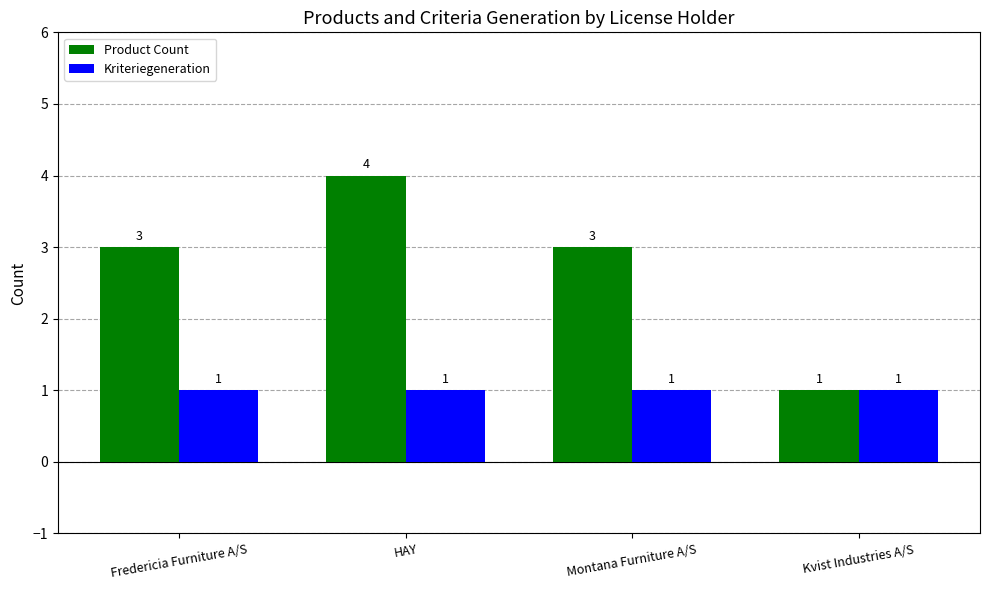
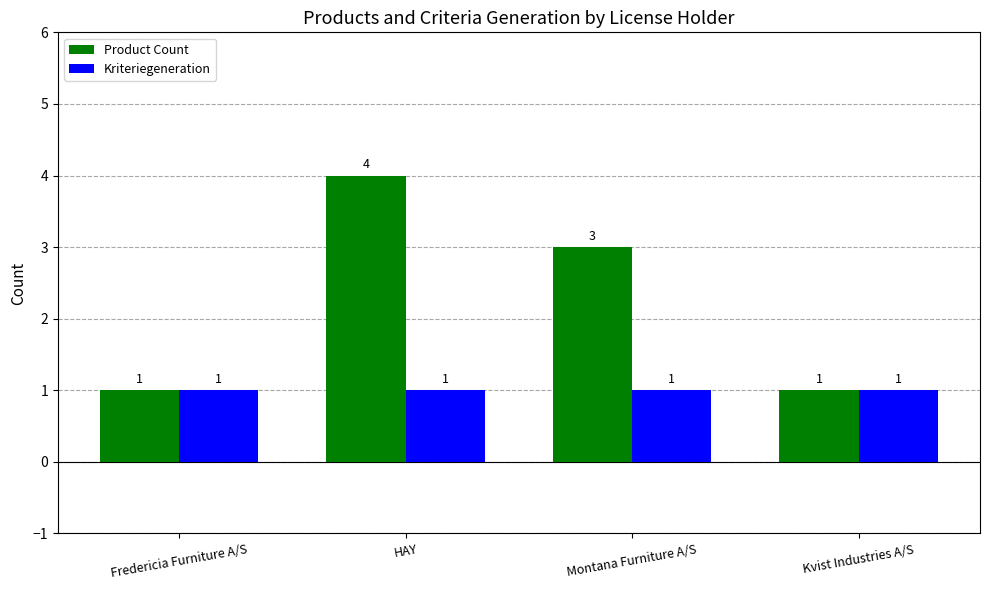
Product Count, Fredericia Furniture A/S: 3 -> 1
